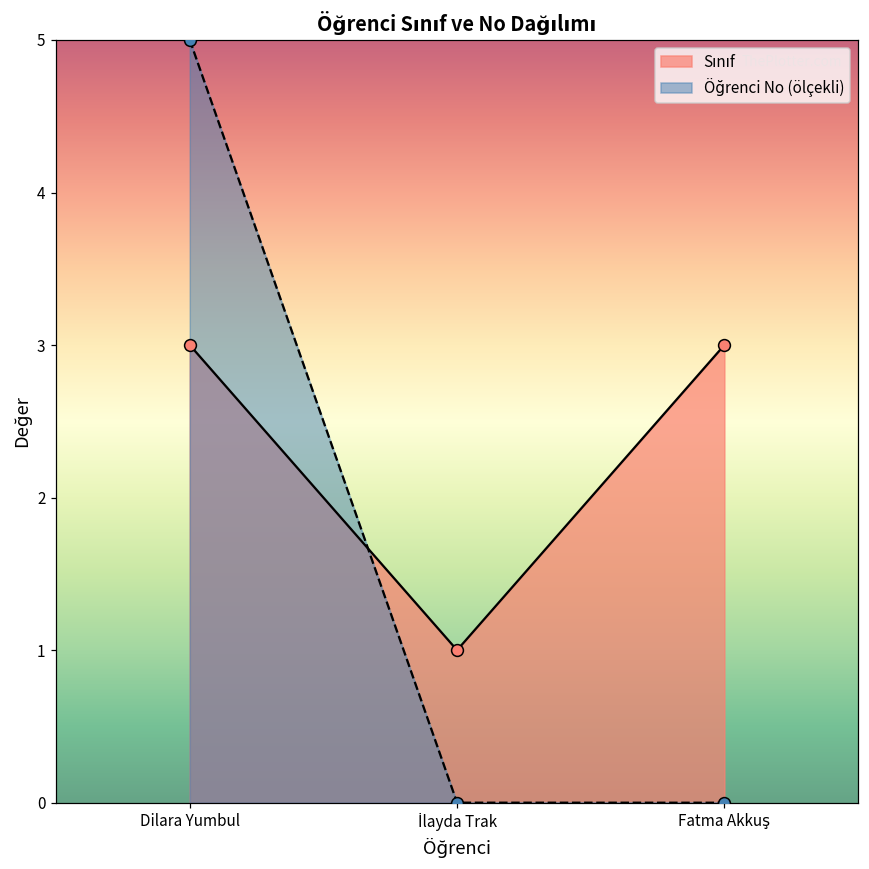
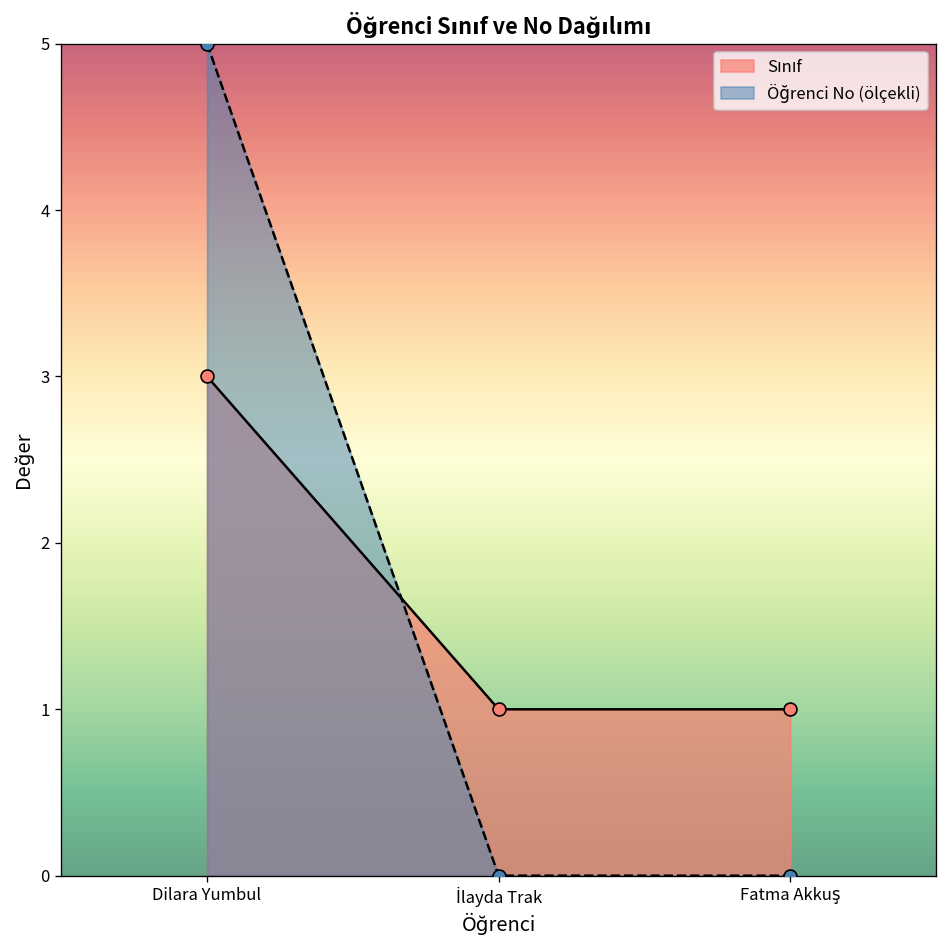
Sınıf, Fatma Akkuş: 3 -> 1
